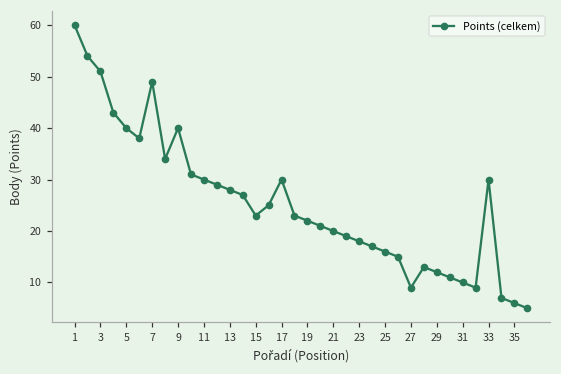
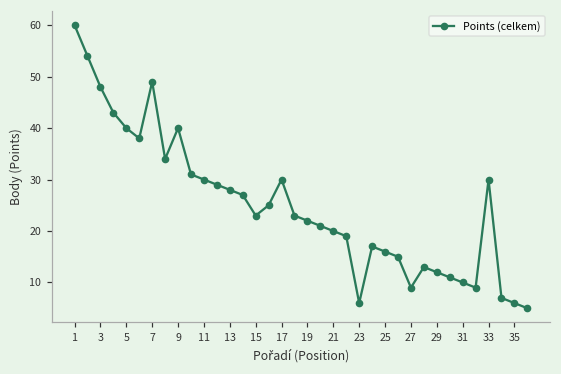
3: 51 -> 48
23: 18 -> 6
